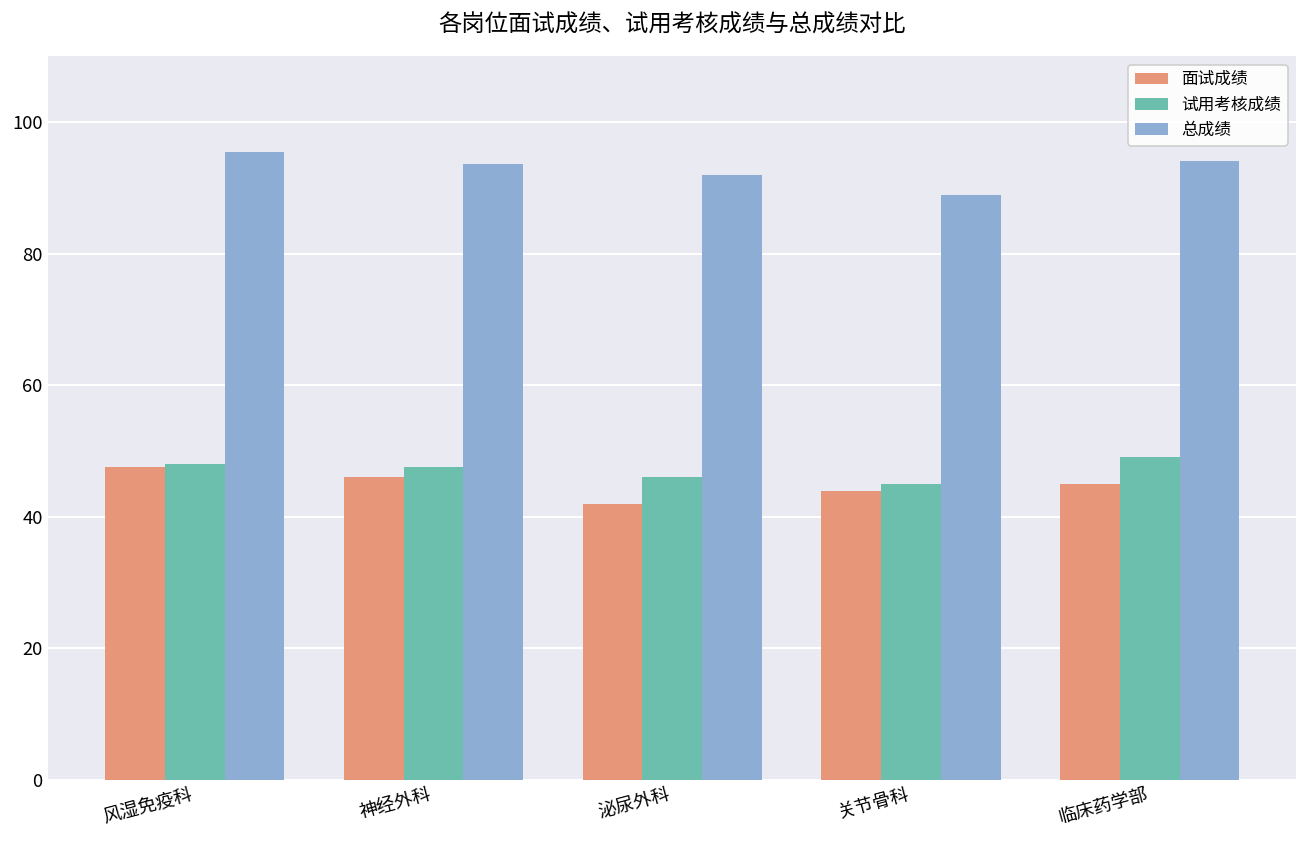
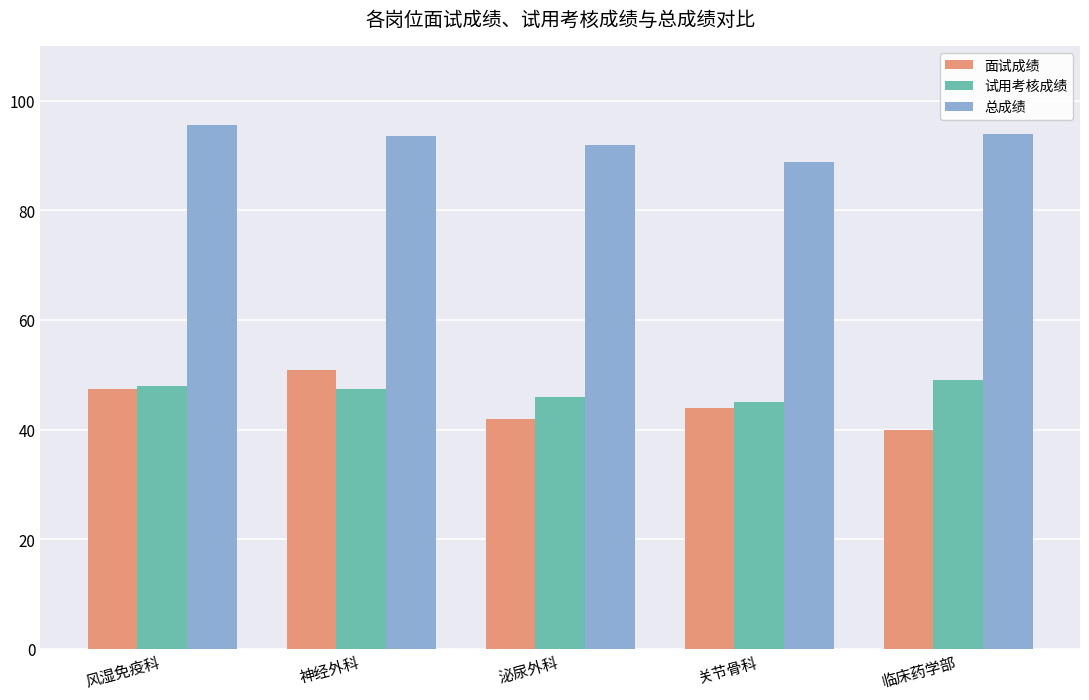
面试成绩, 神经外科: 46 -> 51
面试成绩, 临床药学部: 45 -> 40
